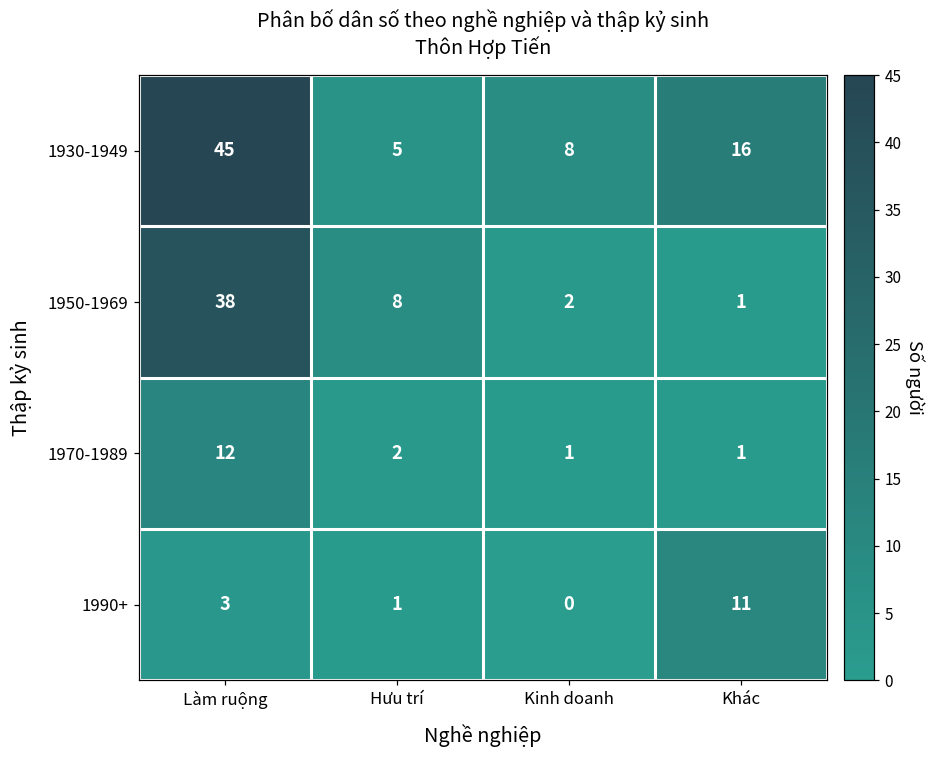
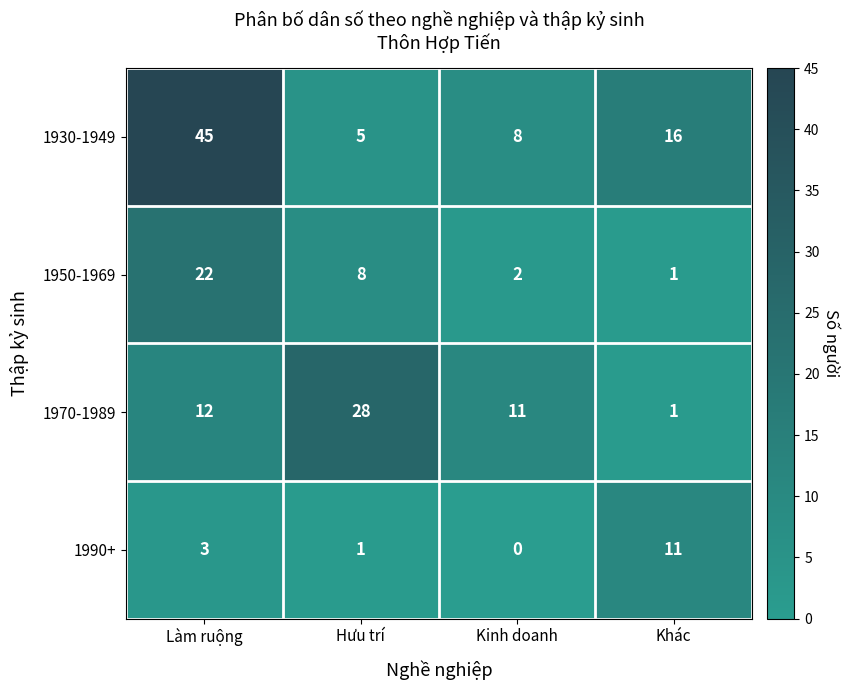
1950-1969, Làm ruộng: 38 -> 22
1970-1989, Hưu trí: 2 -> 28
1970-1989, Kinh doanh: 1 -> 11
